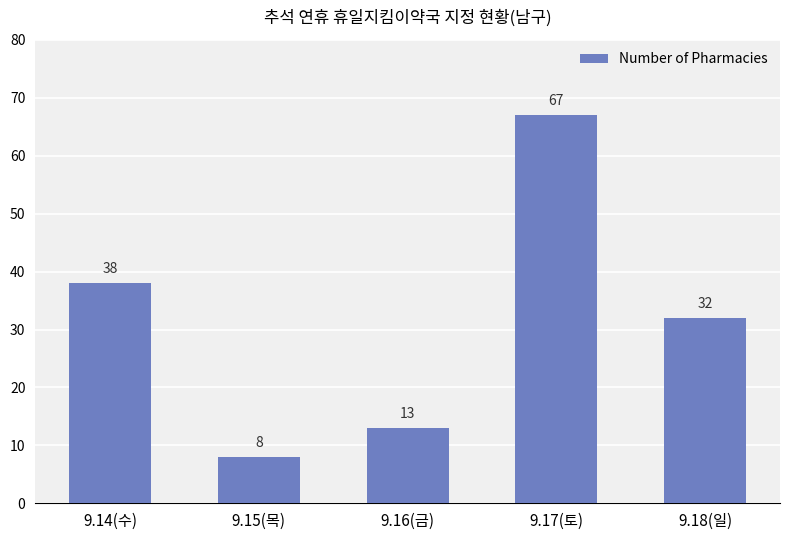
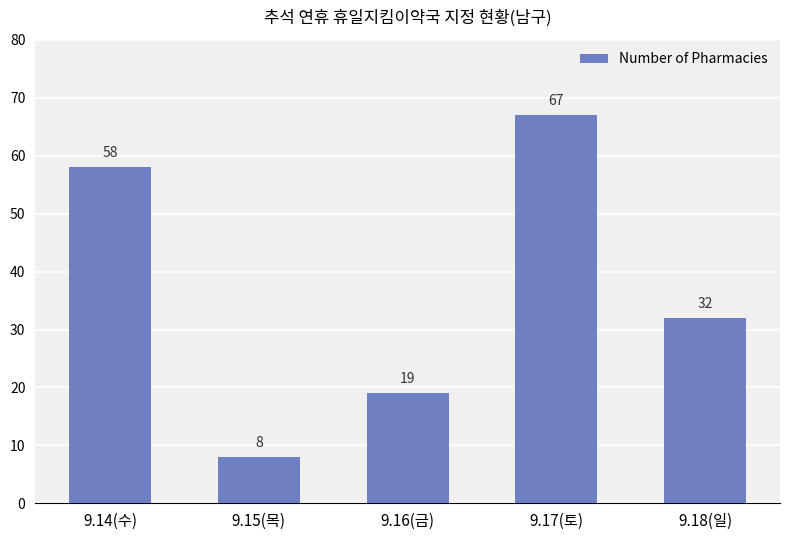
9.14(수): 38 -> 58
9.16(금): 13 -> 19
